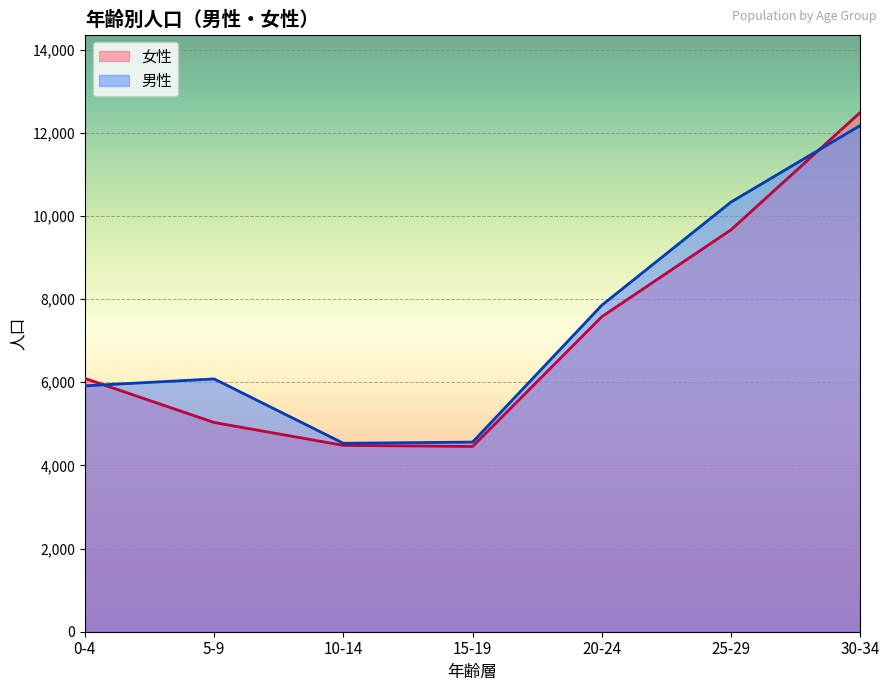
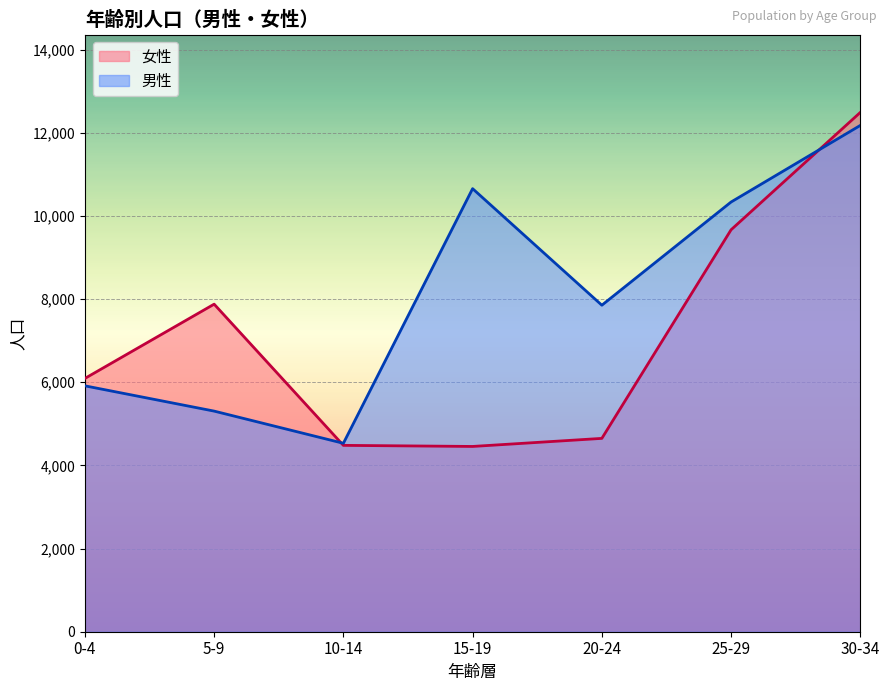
女性, 5-9: 5,000 -> 7,900
男性, 5-9: 6,100 -> 5,300
男性, 15-19: 4,600 -> 10,700
女性, 20-24: 7,600 -> 4,700
